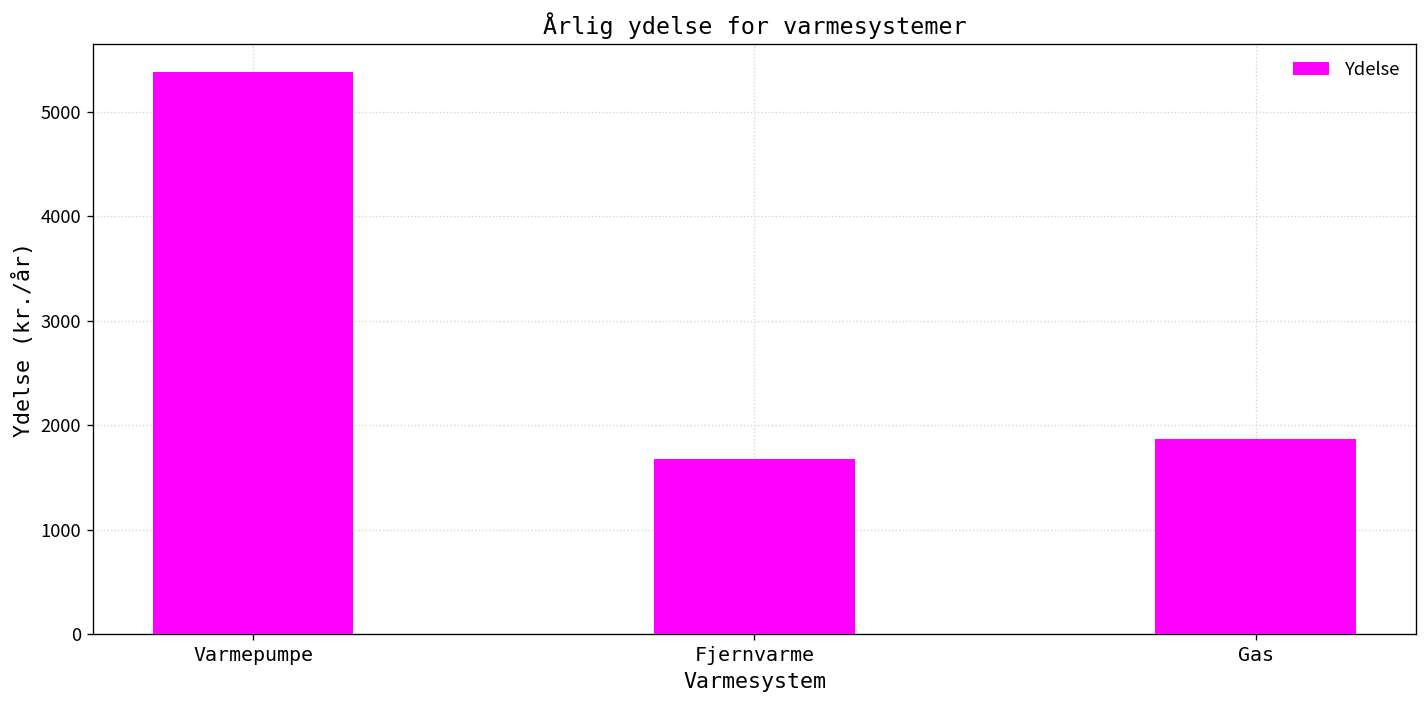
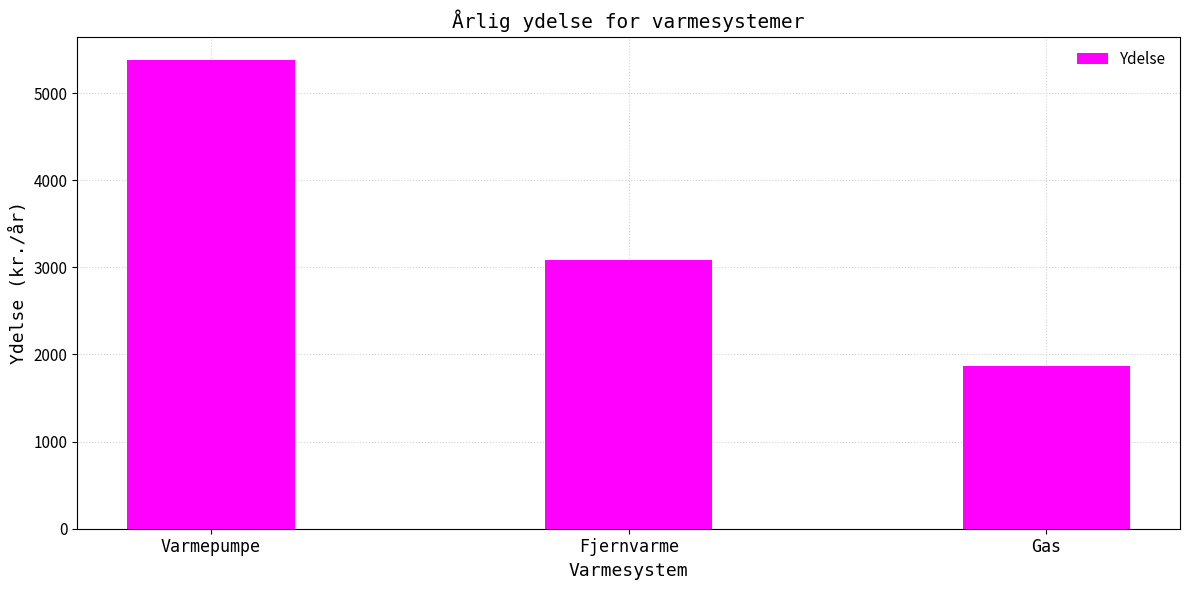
Fjernvarme: 1700 -> 3100
